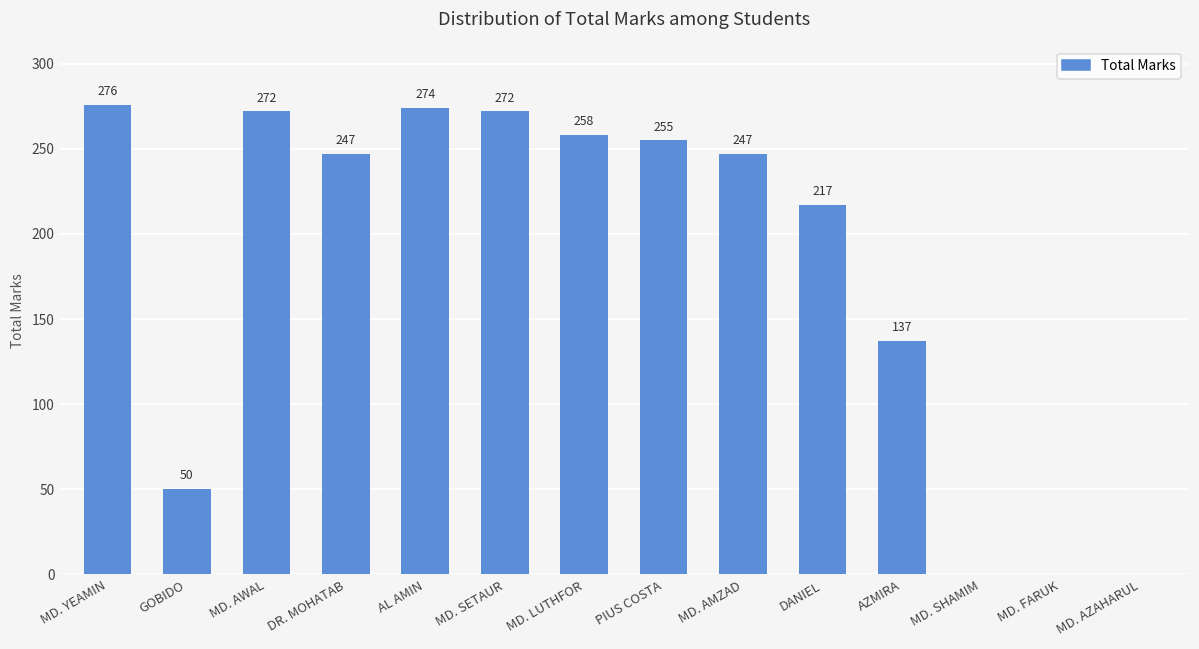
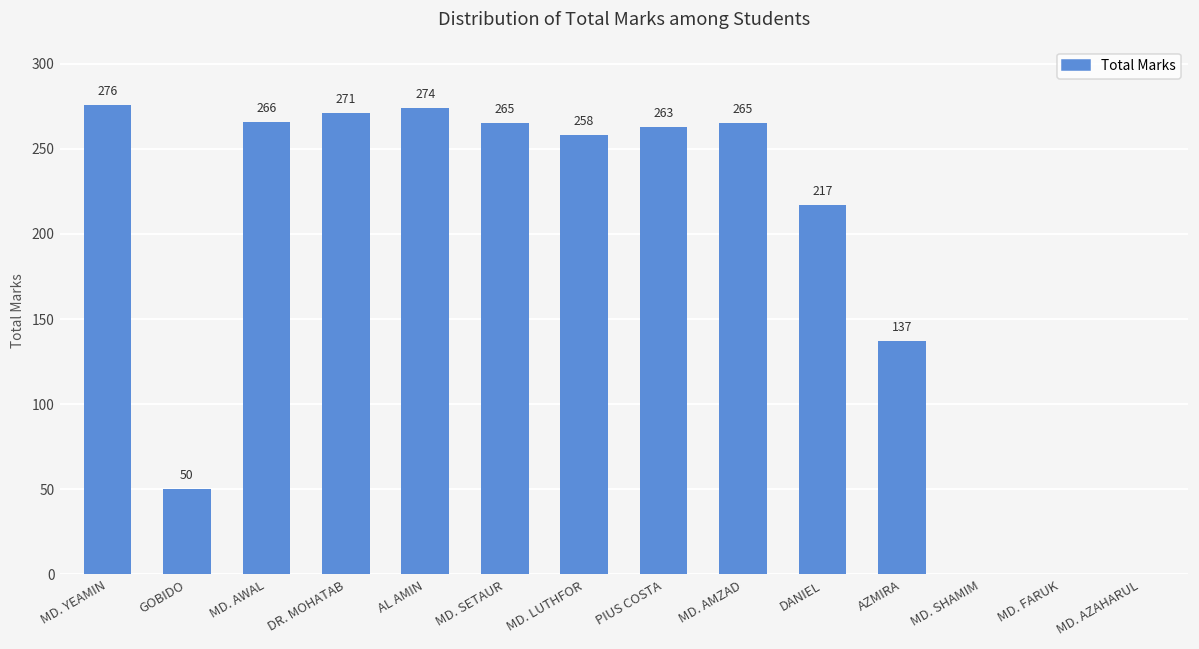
MD. AWAL: 272 -> 266
DR. MOHATAB: 247 -> 271
MD. SETAUR: 272 -> 265
PIUS COSTA: 255 -> 263
MD. AMZAD: 247 -> 265
